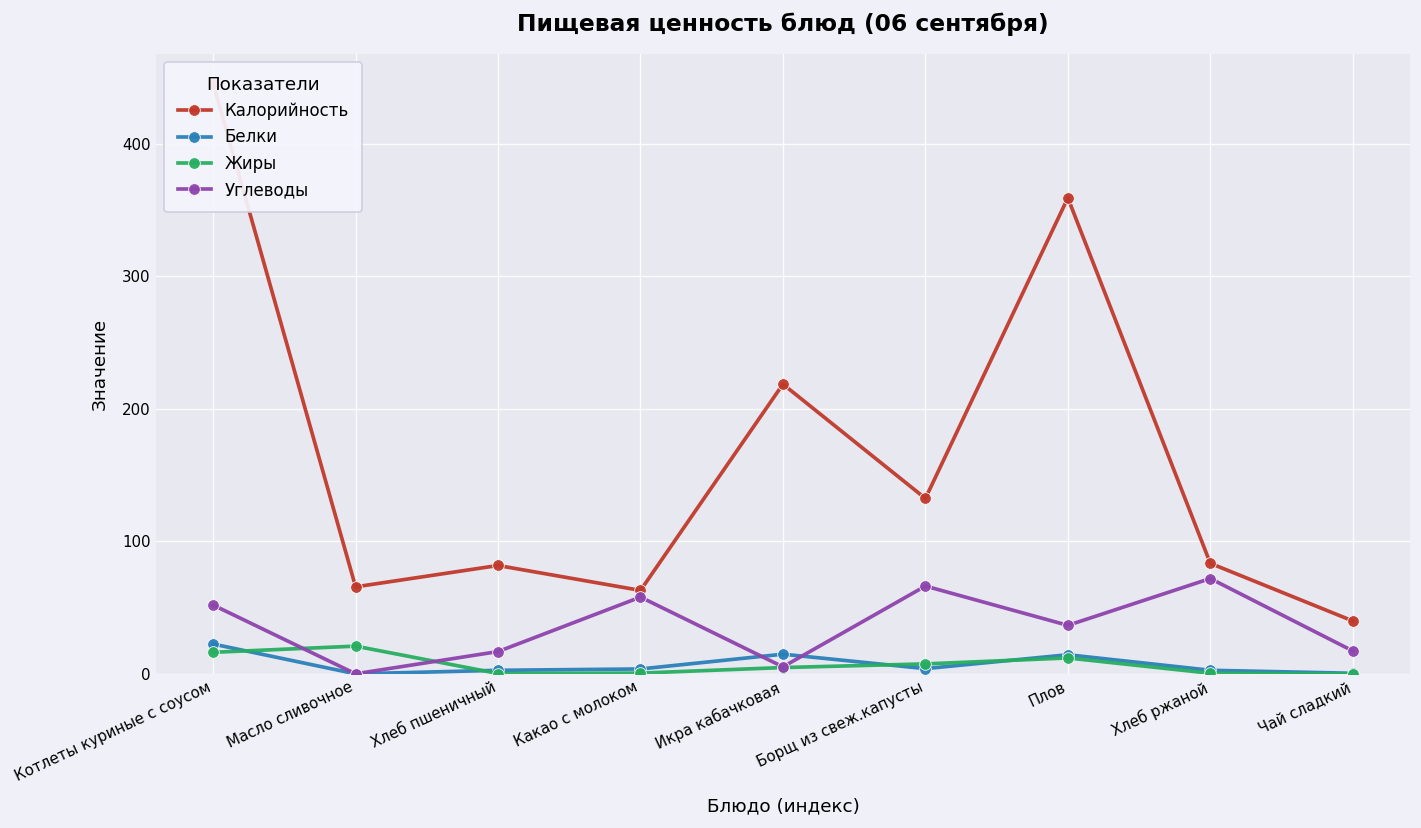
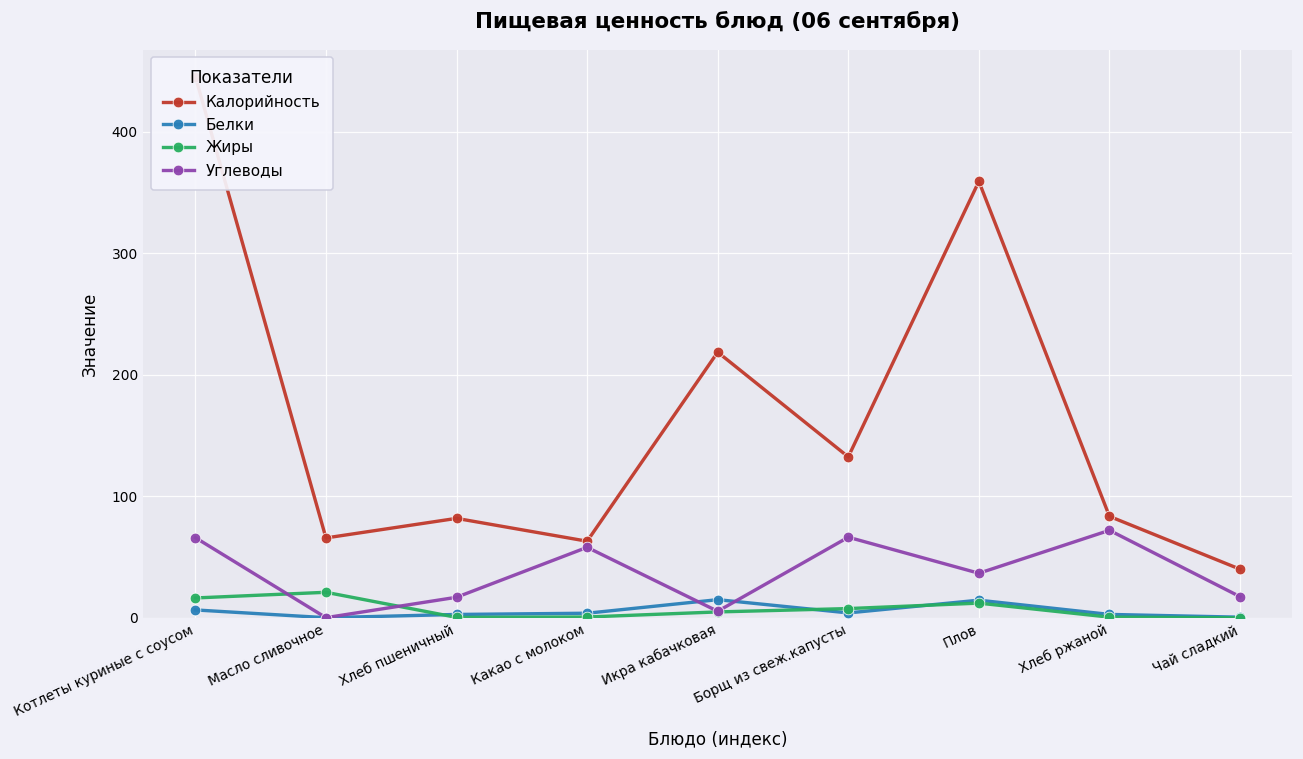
Белки, Котлеты куриные с соусом: 23 -> 6
Углеводы, Котлеты куриные с соусом: 52 -> 66
